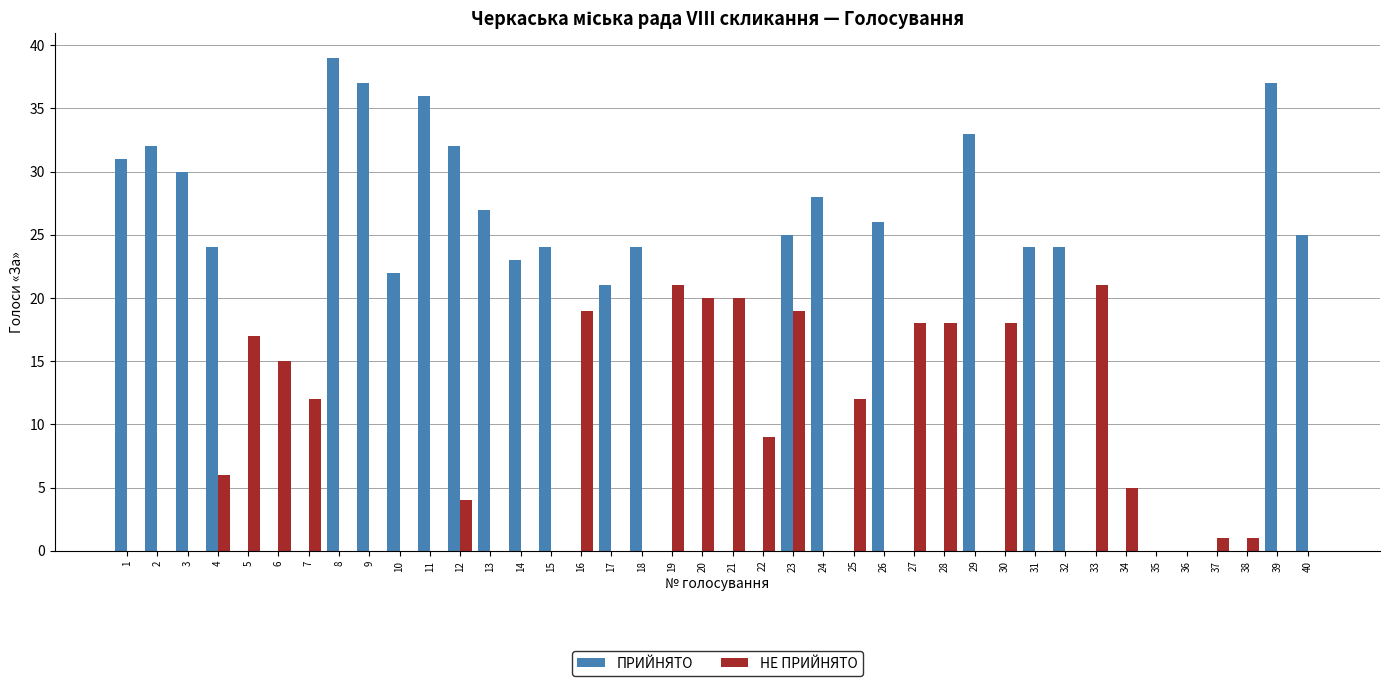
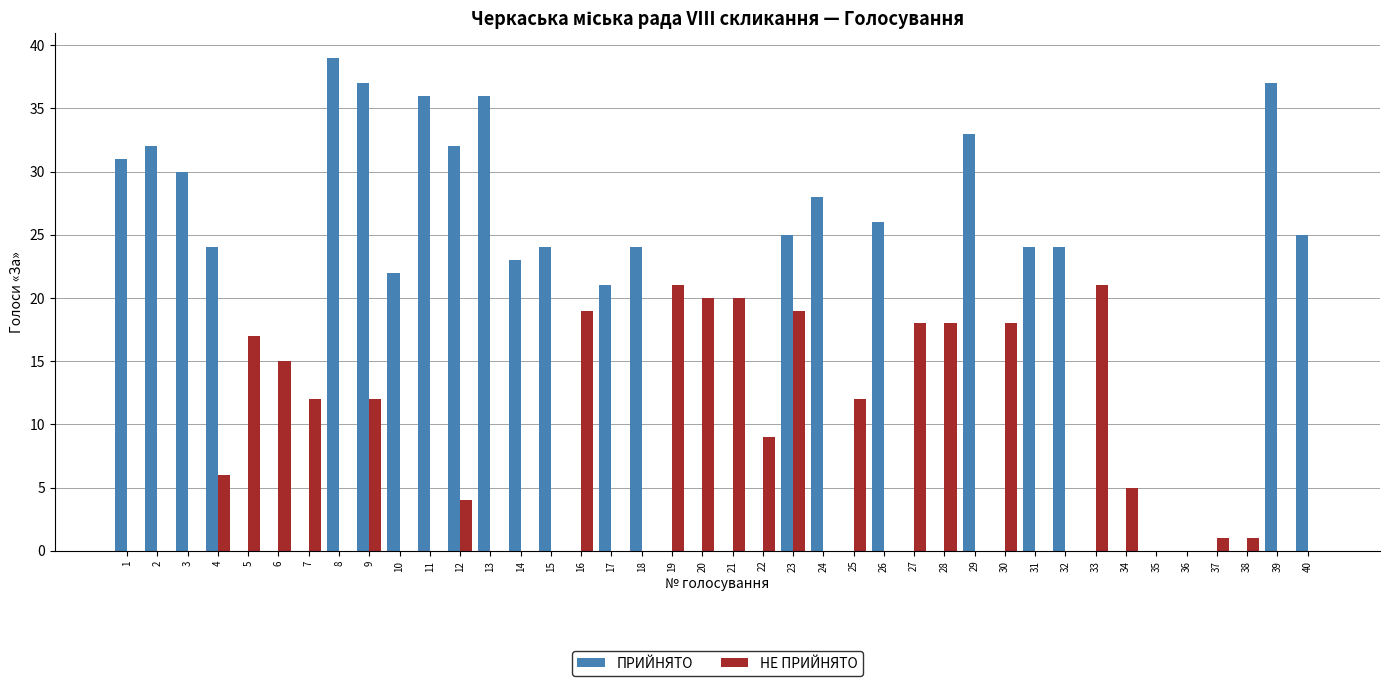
НЕ ПРИЙНЯТО, 9: 0 -> 12
ПРИЙНЯТО, 13: 27 -> 36
